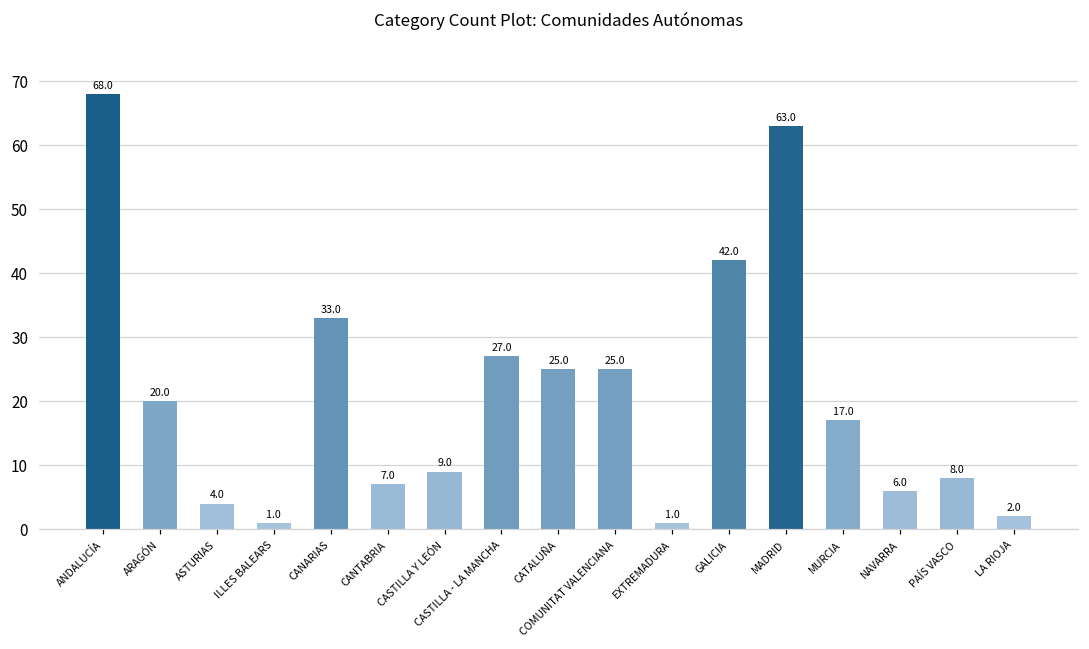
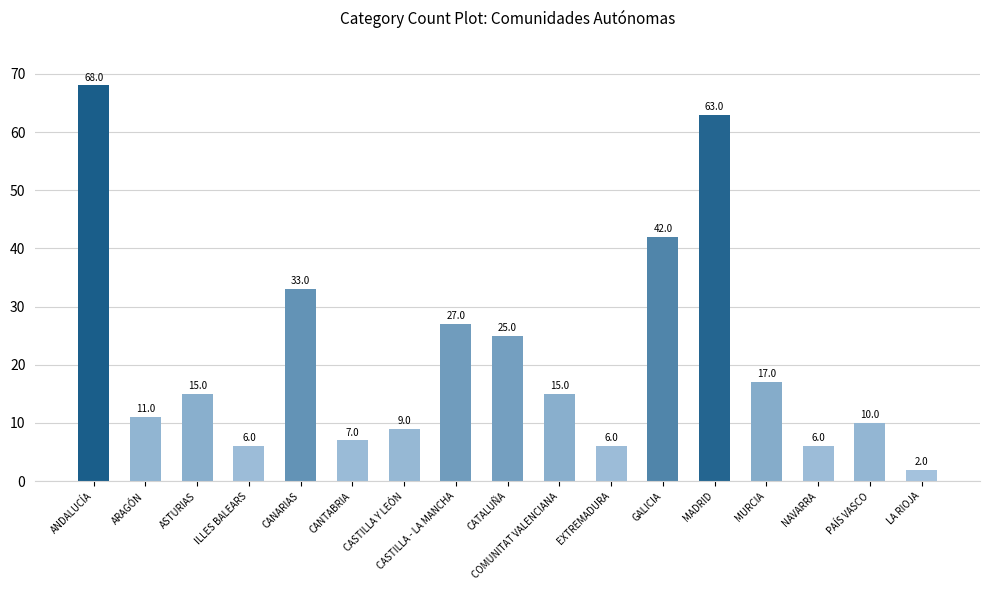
ARAGÓN: 20.0 -> 11.0
ASTURIAS: 4.0 -> 15.0
ILLES BALEARS: 1.0 -> 6.0
COMUNITAT VALENCIANA: 25.0 -> 15.0
EXTREMADURA: 1.0 -> 6.0
PAÍS VASCO: 8.0 -> 10.0
